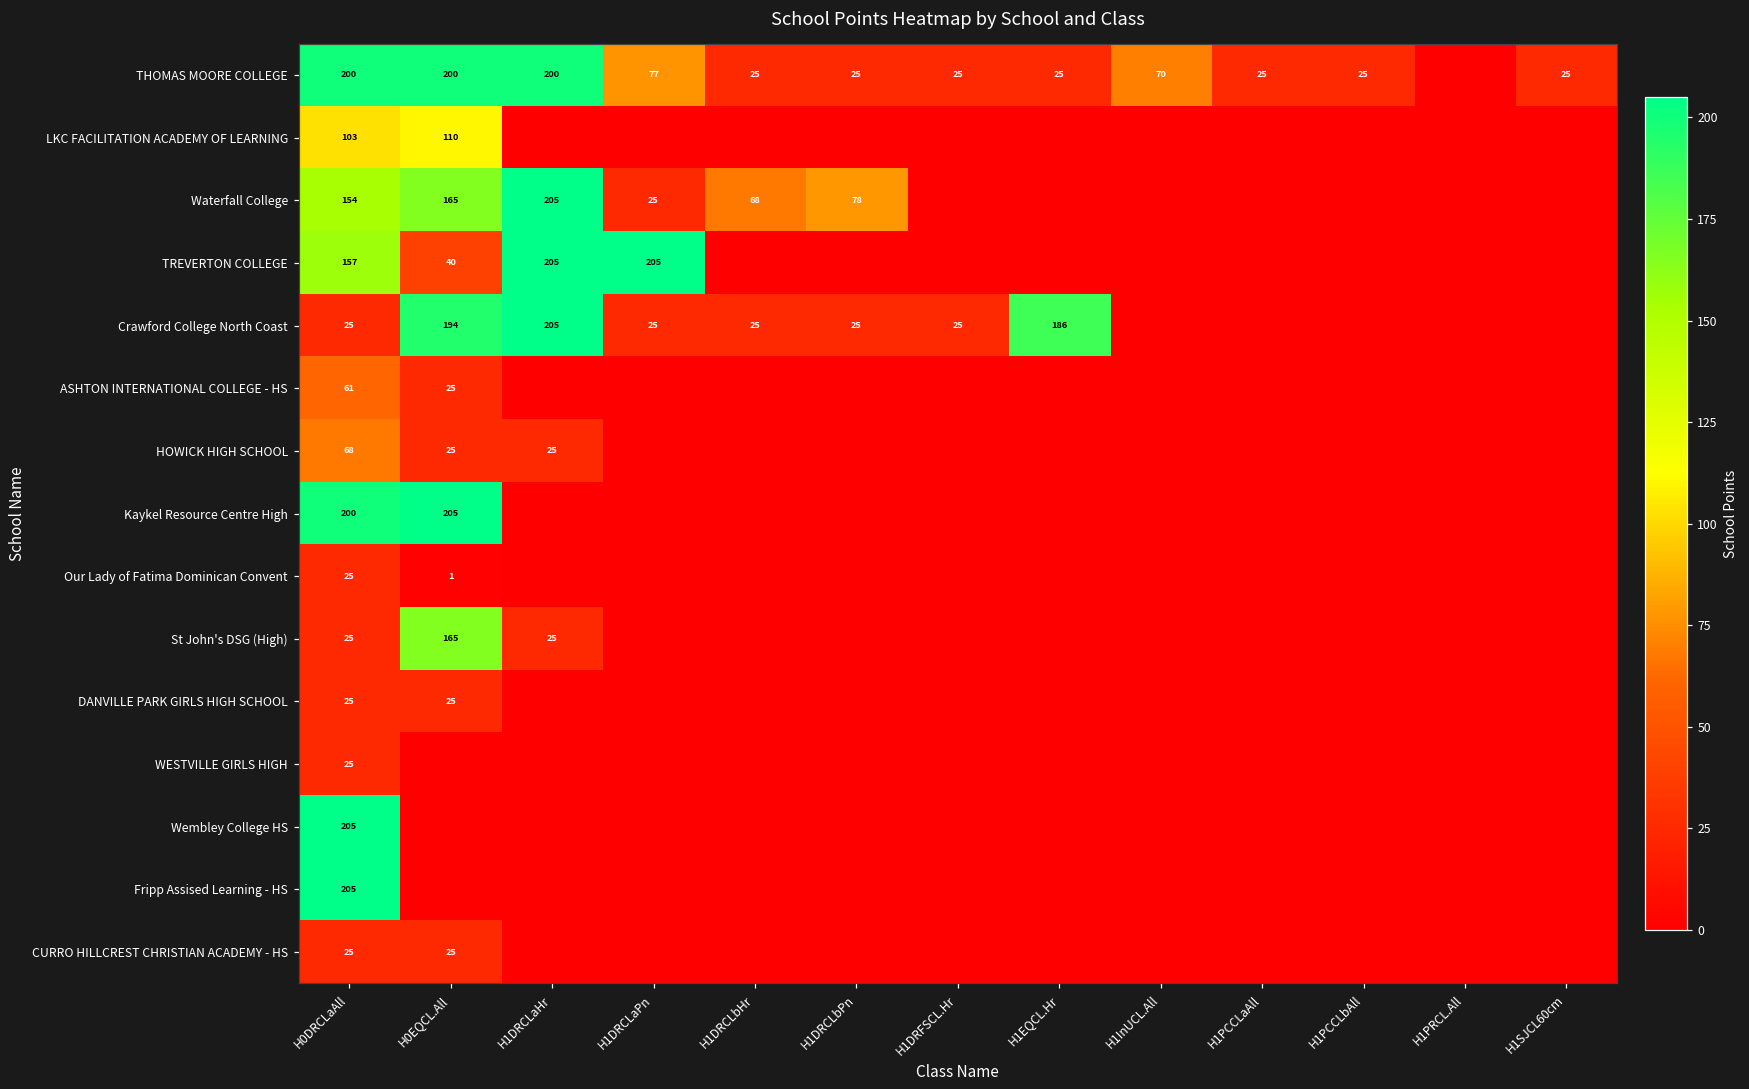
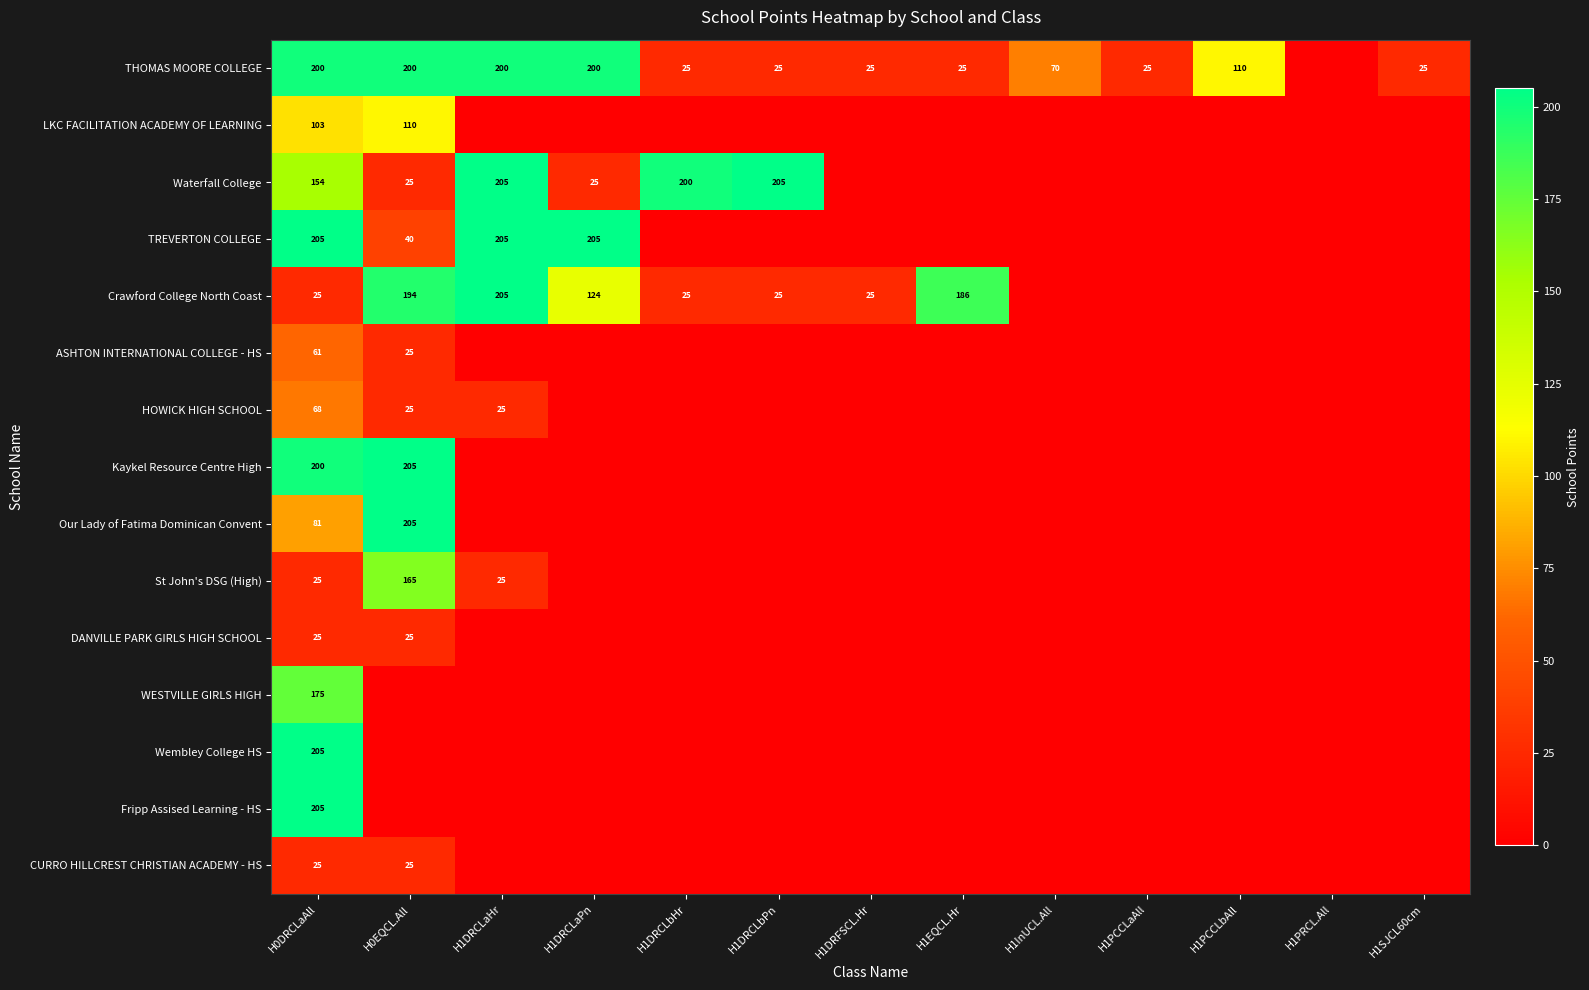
THOMAS MOORE COLLEGE, H1DRCLaPn: 77 -> 200
THOMAS MOORE COLLEGE, H1PCCLbAll: 25 -> 110
Waterfall College, H0EQCL.All: 165 -> 25
Waterfall College, H1DRCLbHr: 68 -> 200
Waterfall College, H1DRCLbPn: 78 -> 205
TREVERTON COLLEGE, H0DRCLaAll: 157 -> 205
Crawford College North Coast, H1DRCLaPn: 25 -> 124
Our Lady of Fatima Dominican Convent, H0DRCLaAll: 25 -> 81
Our Lady of Fatima Dominican Convent, H0EQCL.All: 1 -> 205
WESTVILLE GIRLS HIGH, H0DRCLaAll: 25 -> 175
